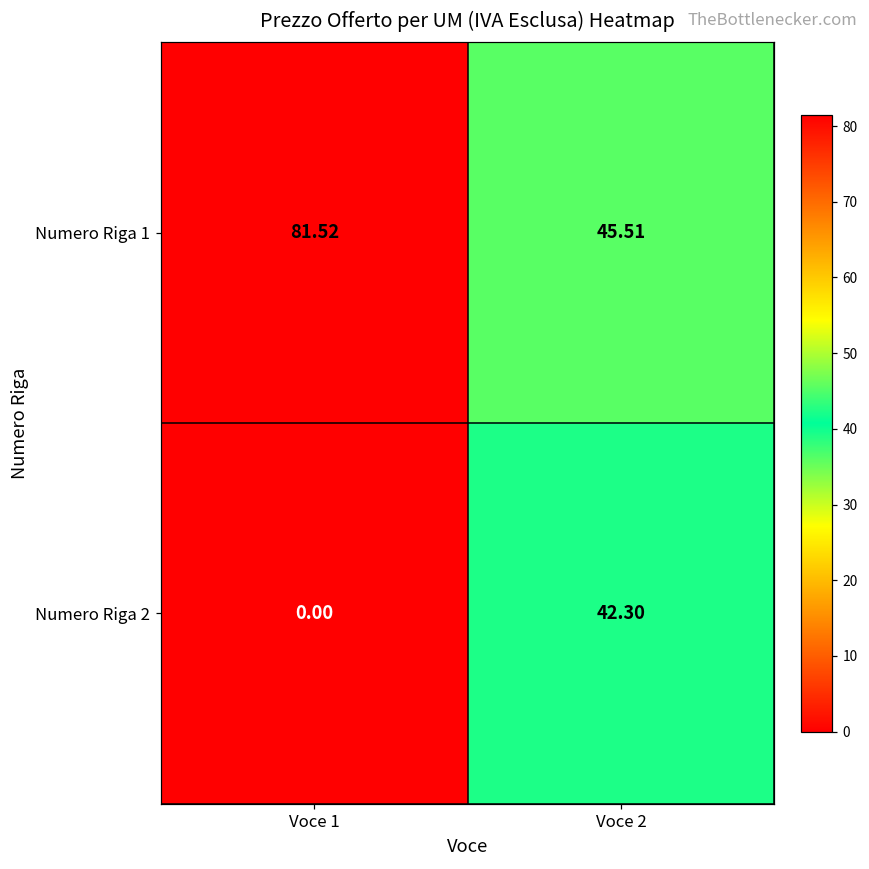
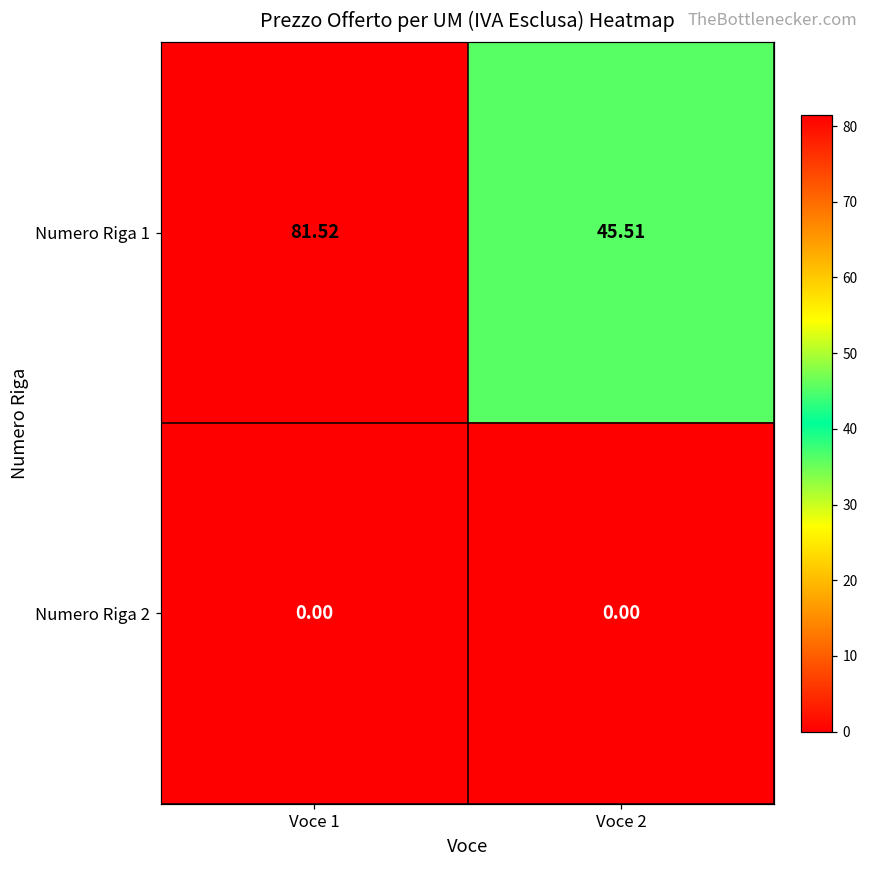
Numero Riga 2, Voce 2: 42.30 -> 0.00
